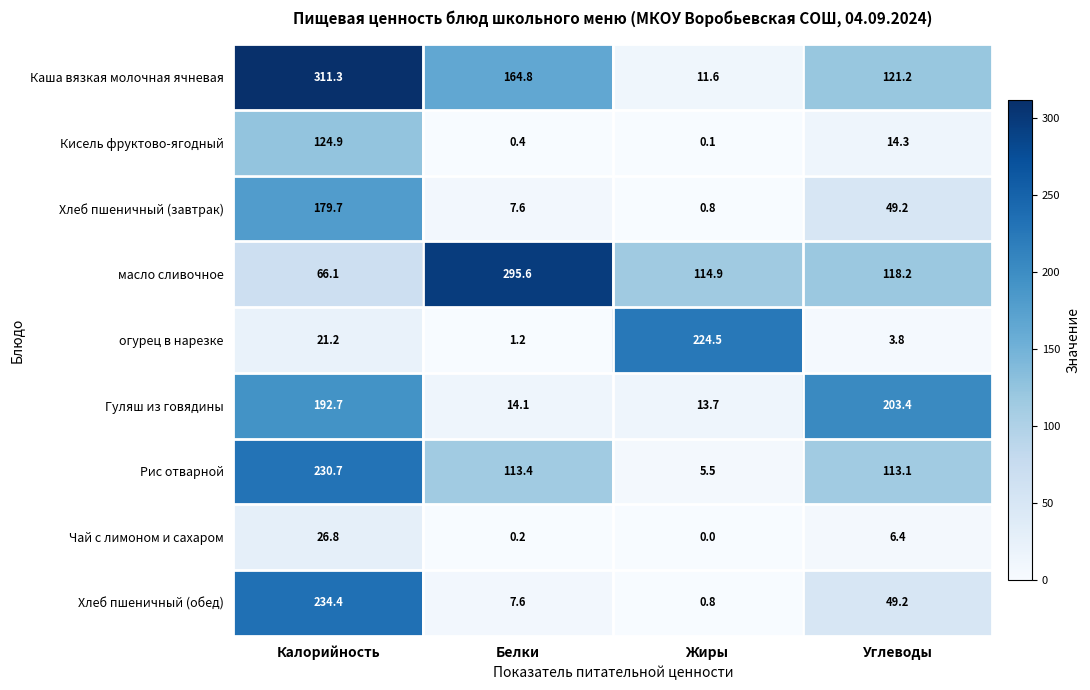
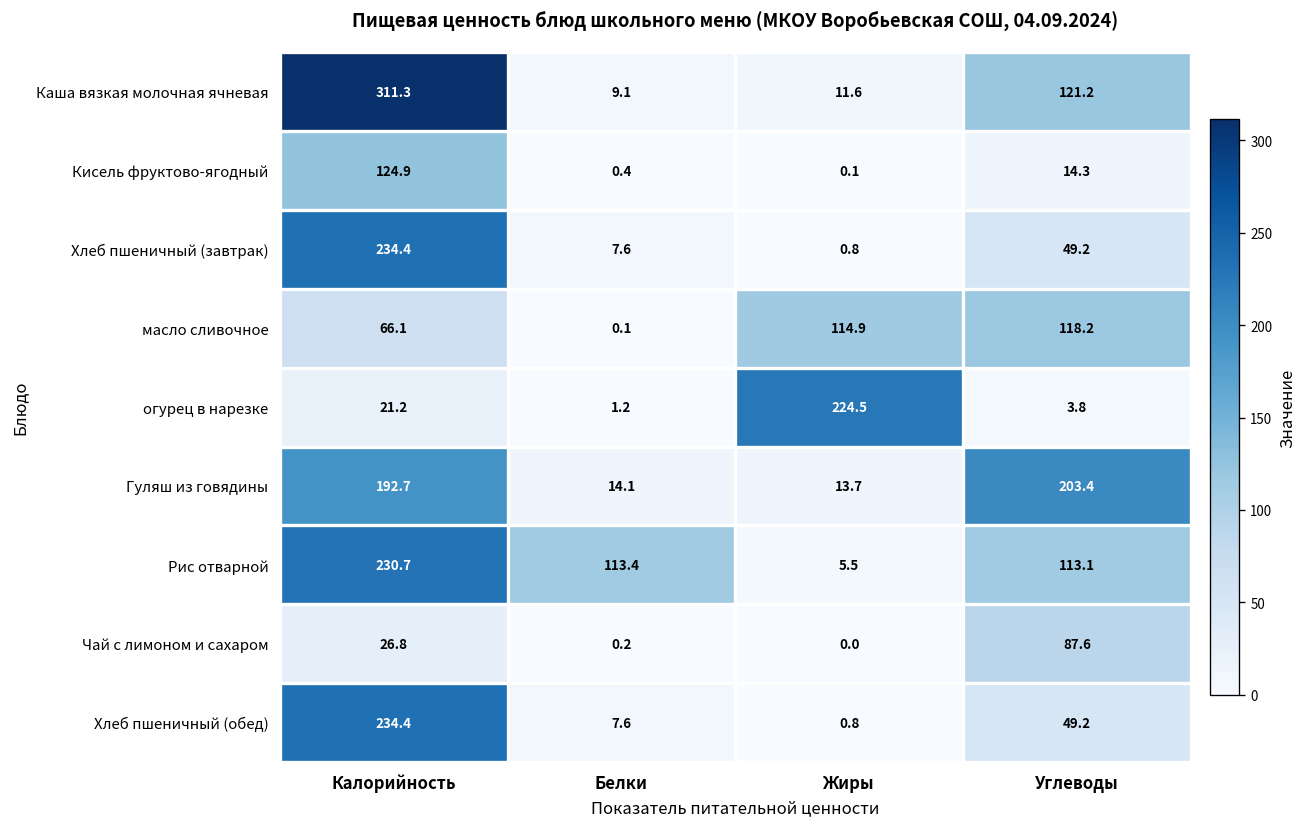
Каша вязкая молочная ячневая, Белки: 164.8 -> 9.1
Хлеб пшеничный (завтрак), Калорийность: 179.7 -> 234.4
масло сливочное, Белки: 295.6 -> 0.1
Чай с лимоном и сахаром, Углеводы: 6.4 -> 87.6
